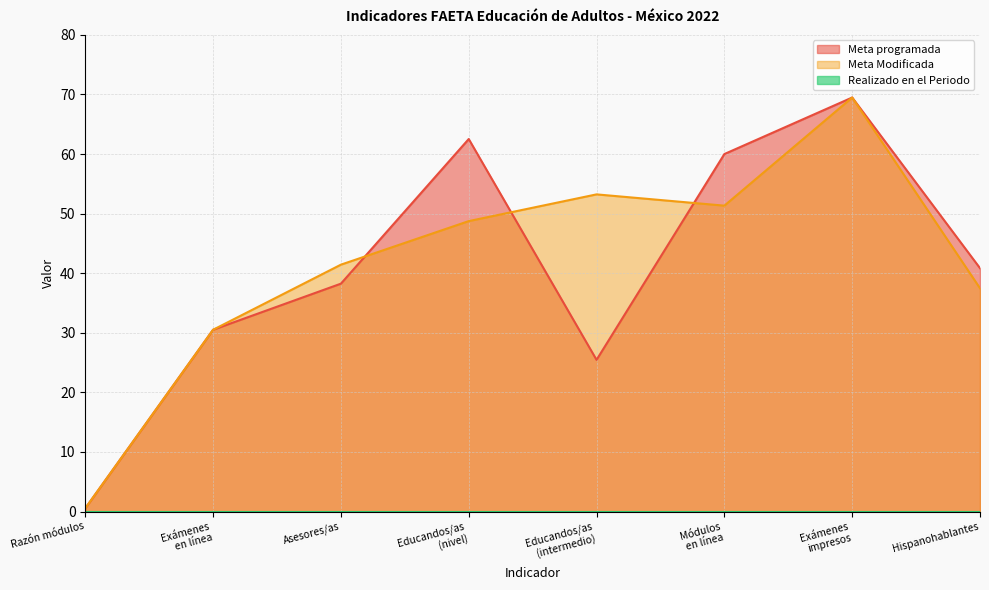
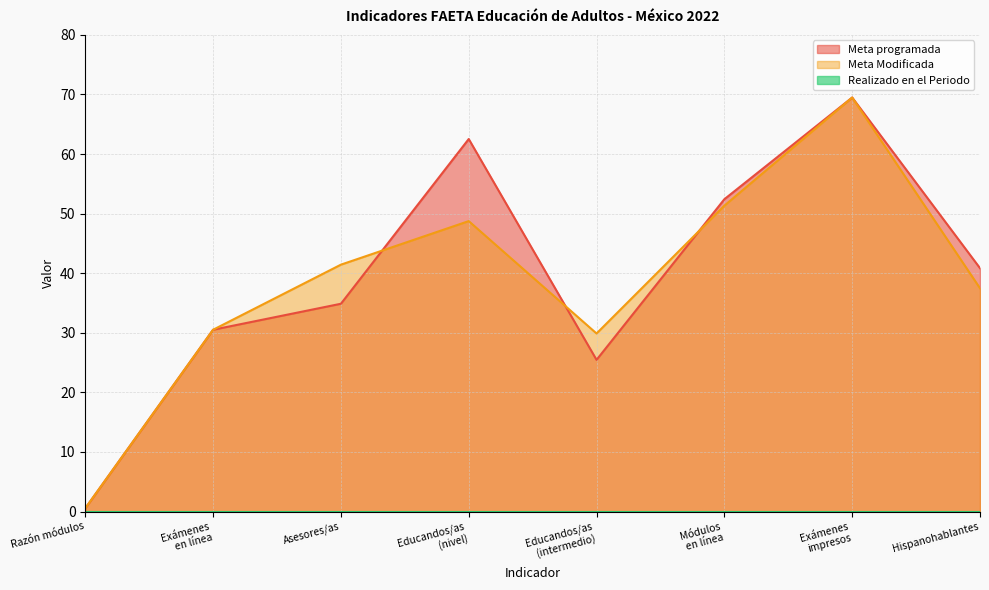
Meta programada, Asesores/as: 38 -> 35
Meta Modificada, Educandos/as (intermedio): 53 -> 30
Meta programada, Módulos en línea: 60 -> 52
